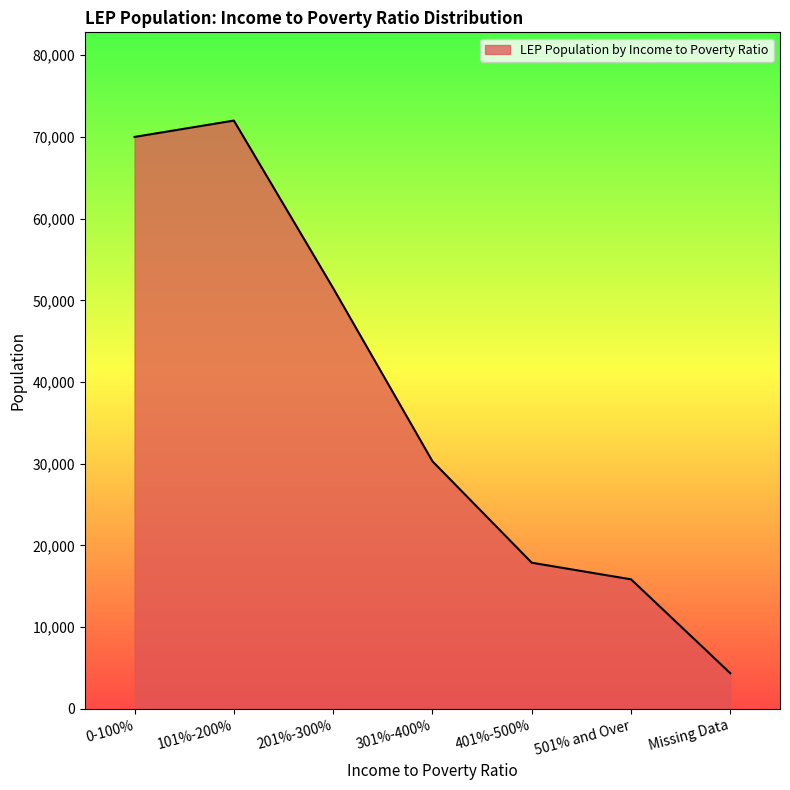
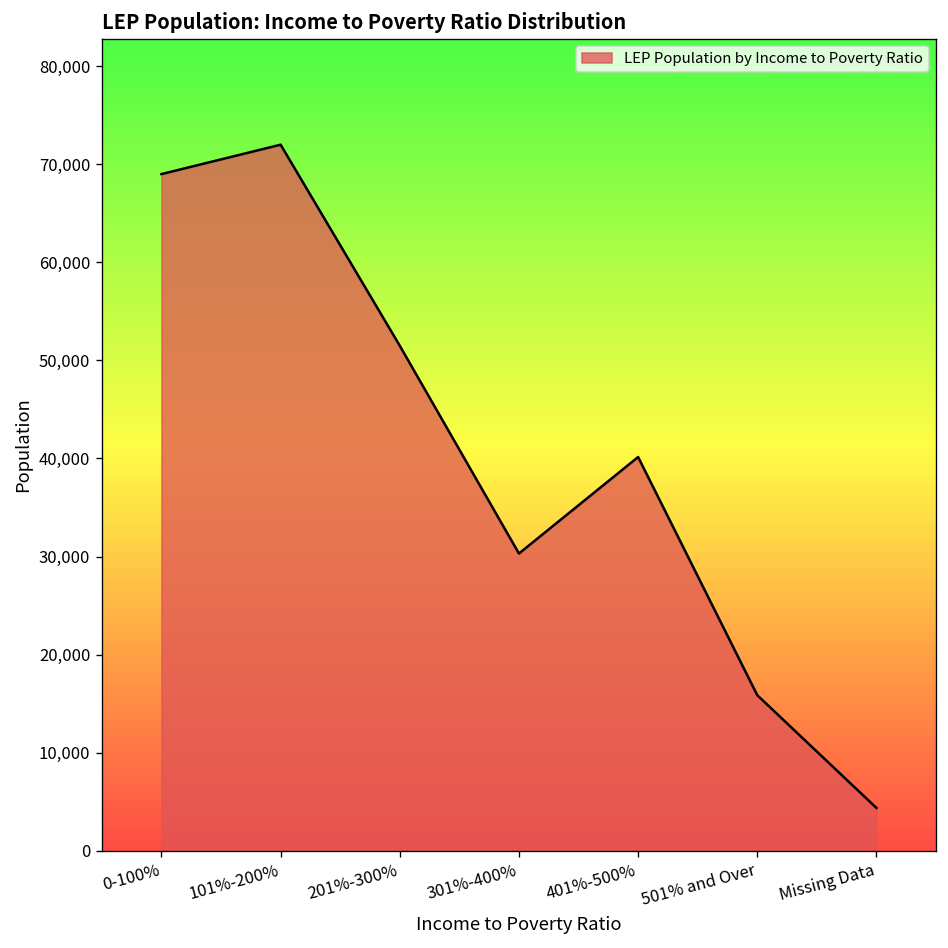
0-100%: 70,000 -> 69,000
401%-500%: 18,000 -> 40,000
